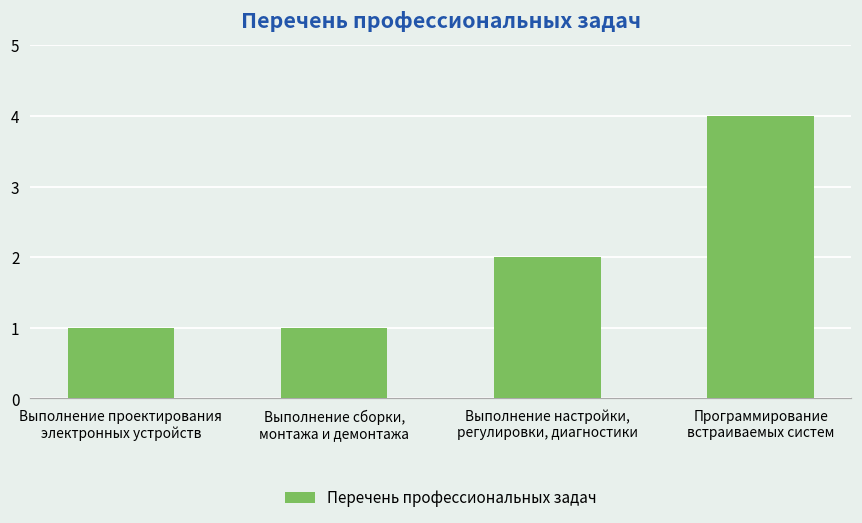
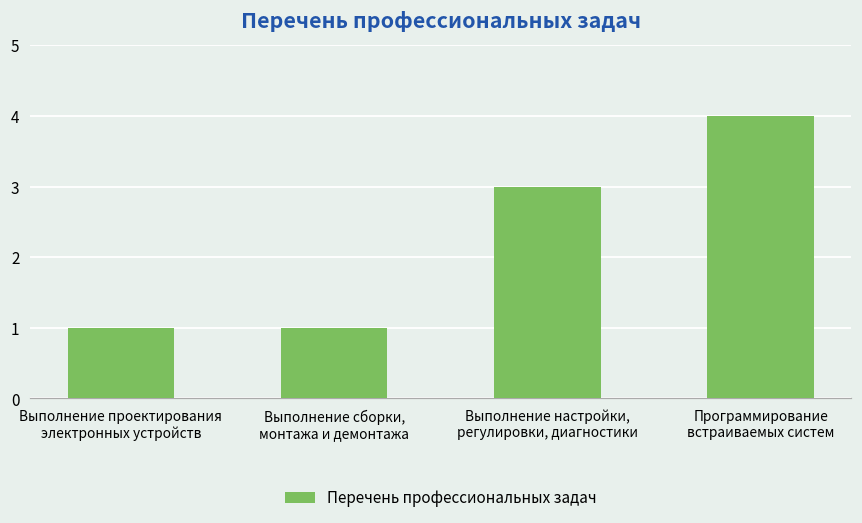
Выполнение настройки, регулировки, диагностики: 2 -> 3
